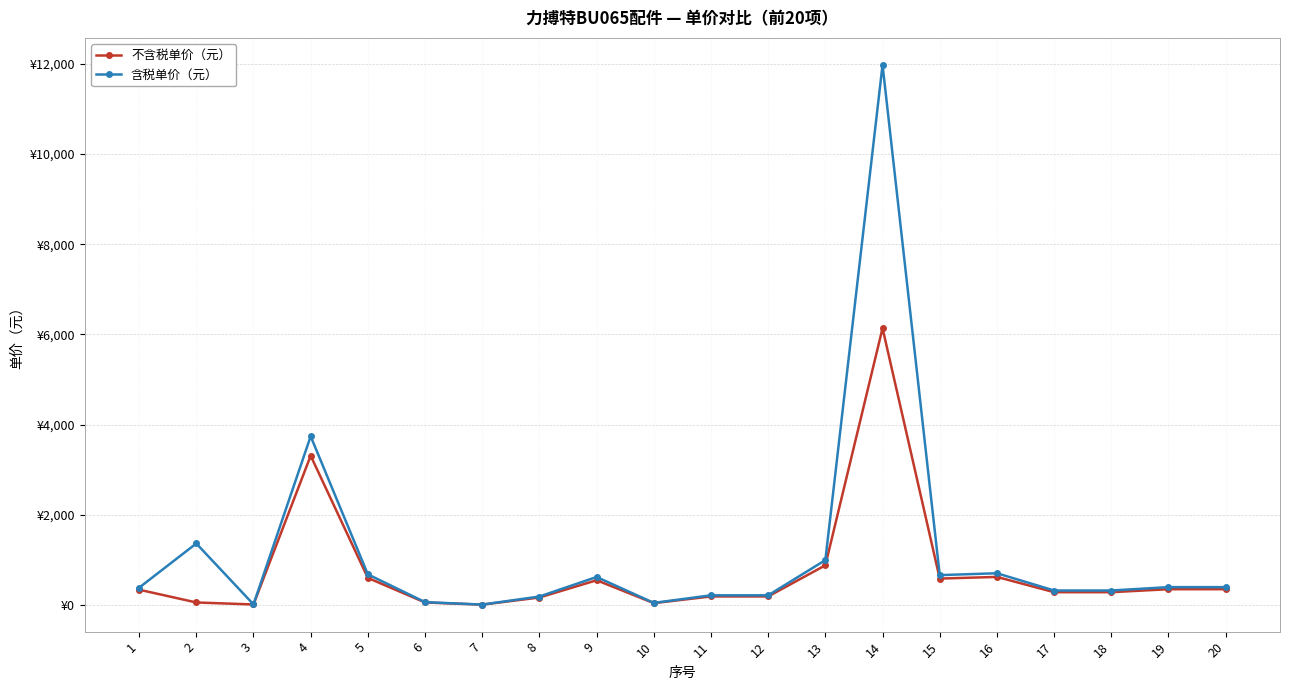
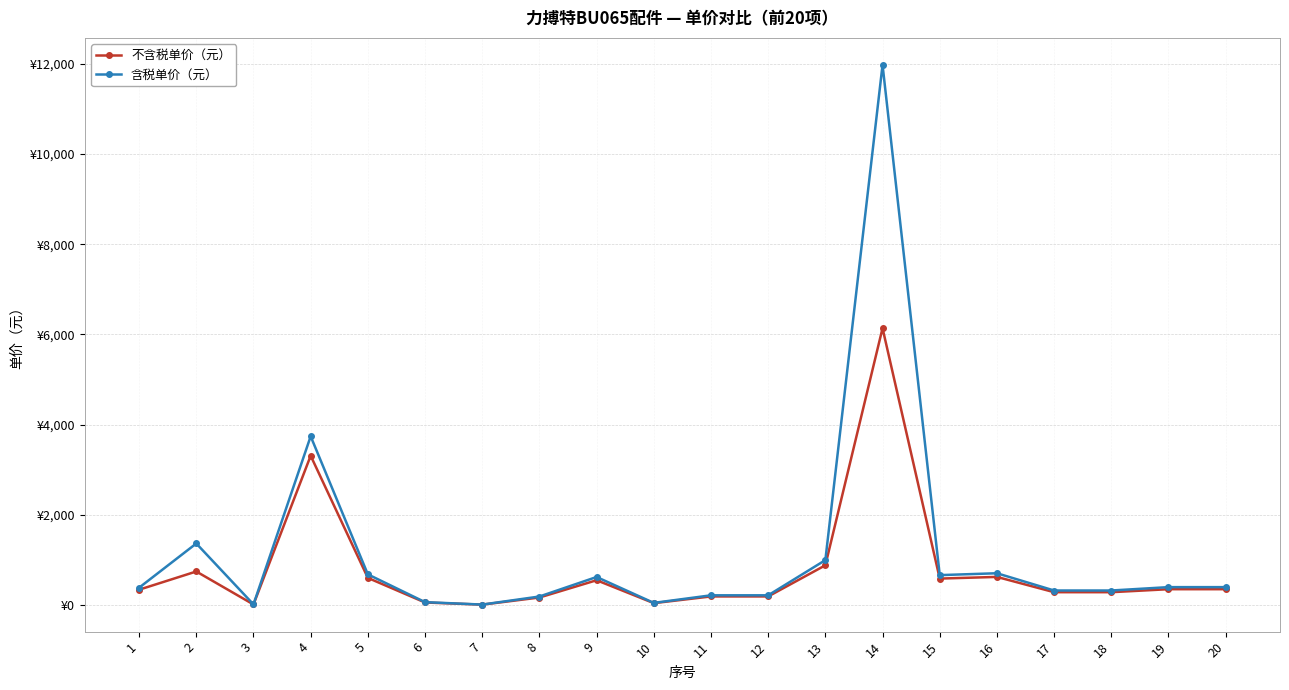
不含税单价（元）, 2: ¥100 -> ¥700
